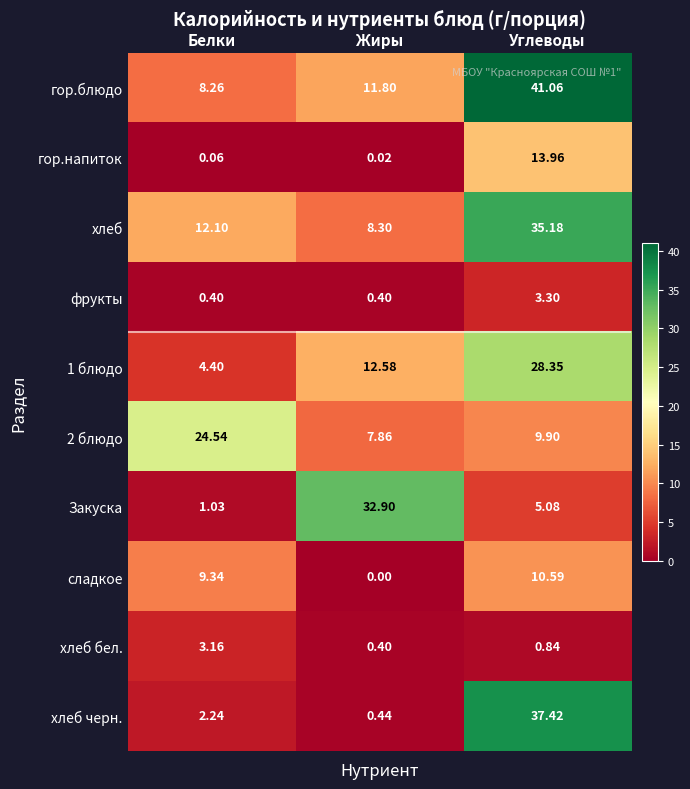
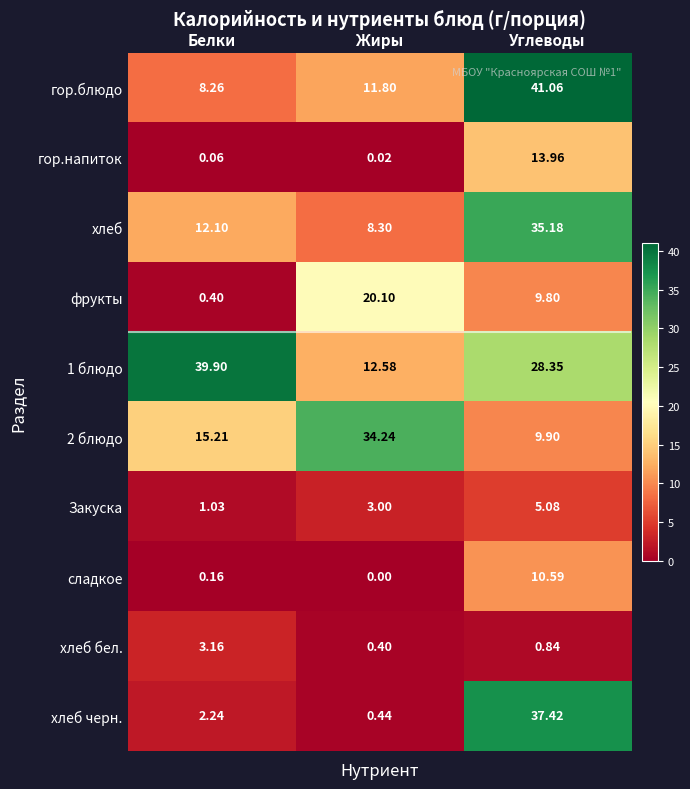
фрукты, Жиры: 0.40 -> 20.10
фрукты, Углеводы: 3.30 -> 9.80
1 блюдо, Белки: 4.40 -> 39.90
2 блюдо, Белки: 24.54 -> 15.21
2 блюдо, Жиры: 7.86 -> 34.24
Закуска, Жиры: 32.90 -> 3.00
сладкое, Белки: 9.34 -> 0.16
